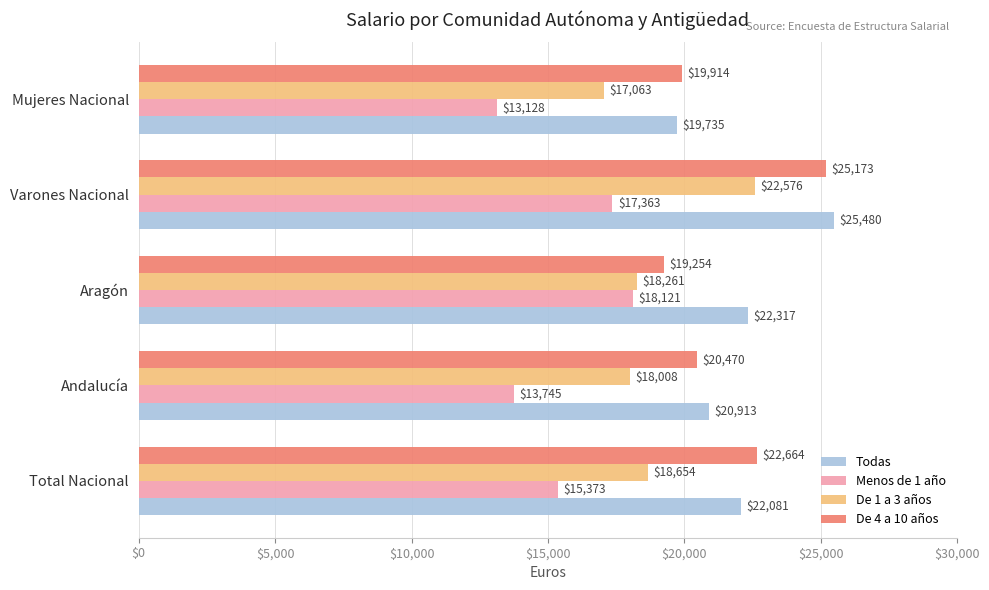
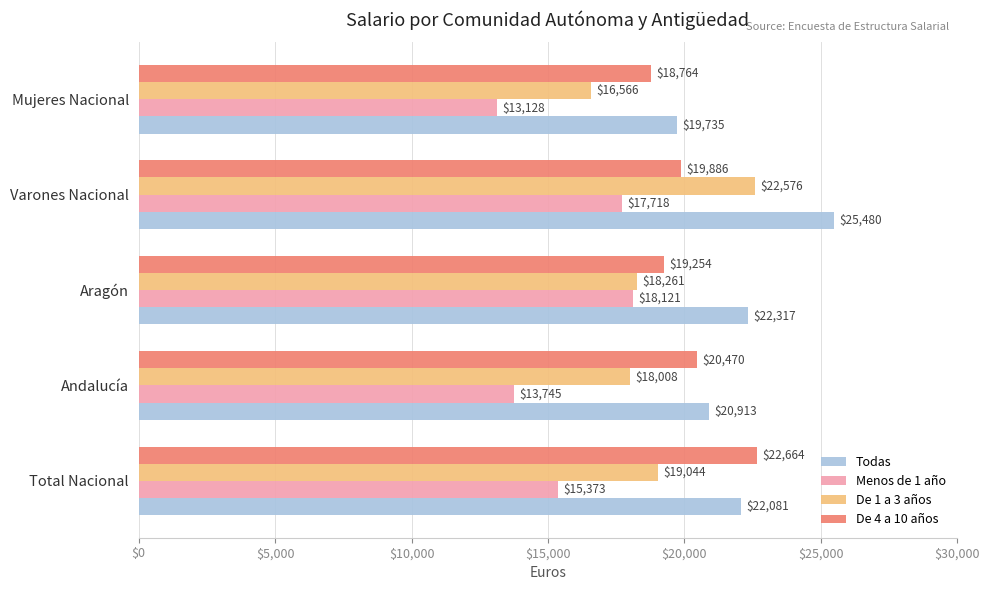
De 4 a 10 años, Mujeres Nacional: $19,914 -> $18,764
De 1 a 3 años, Mujeres Nacional: $17,063 -> $16,566
De 4 a 10 años, Varones Nacional: $25,173 -> $19,886
Menos de 1 año, Varones Nacional: $17,363 -> $17,718
De 1 a 3 años, Total Nacional: $18,654 -> $19,044
